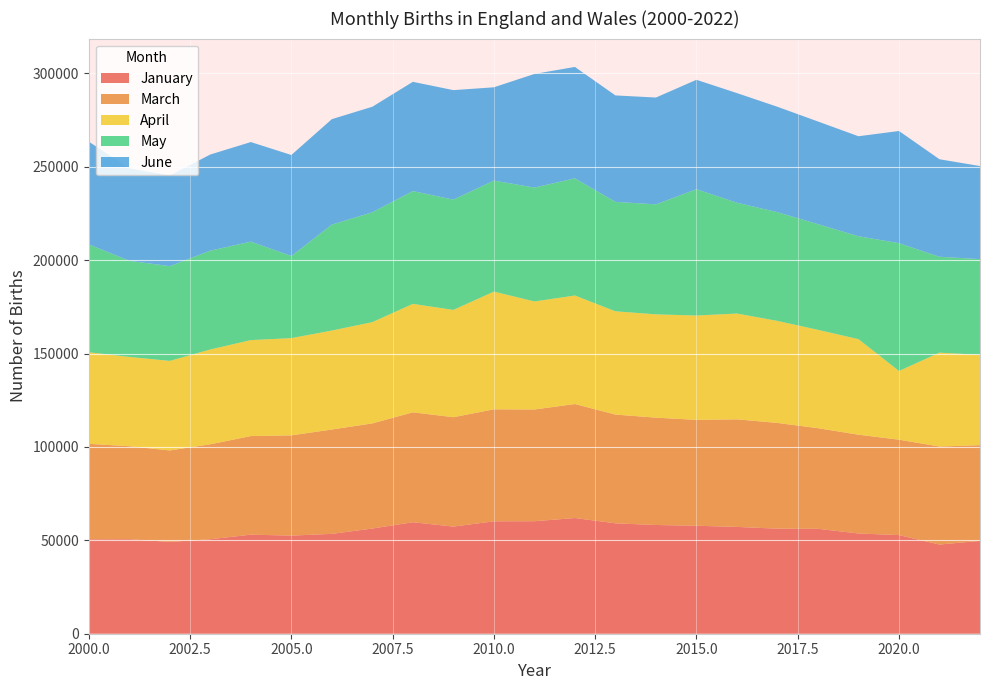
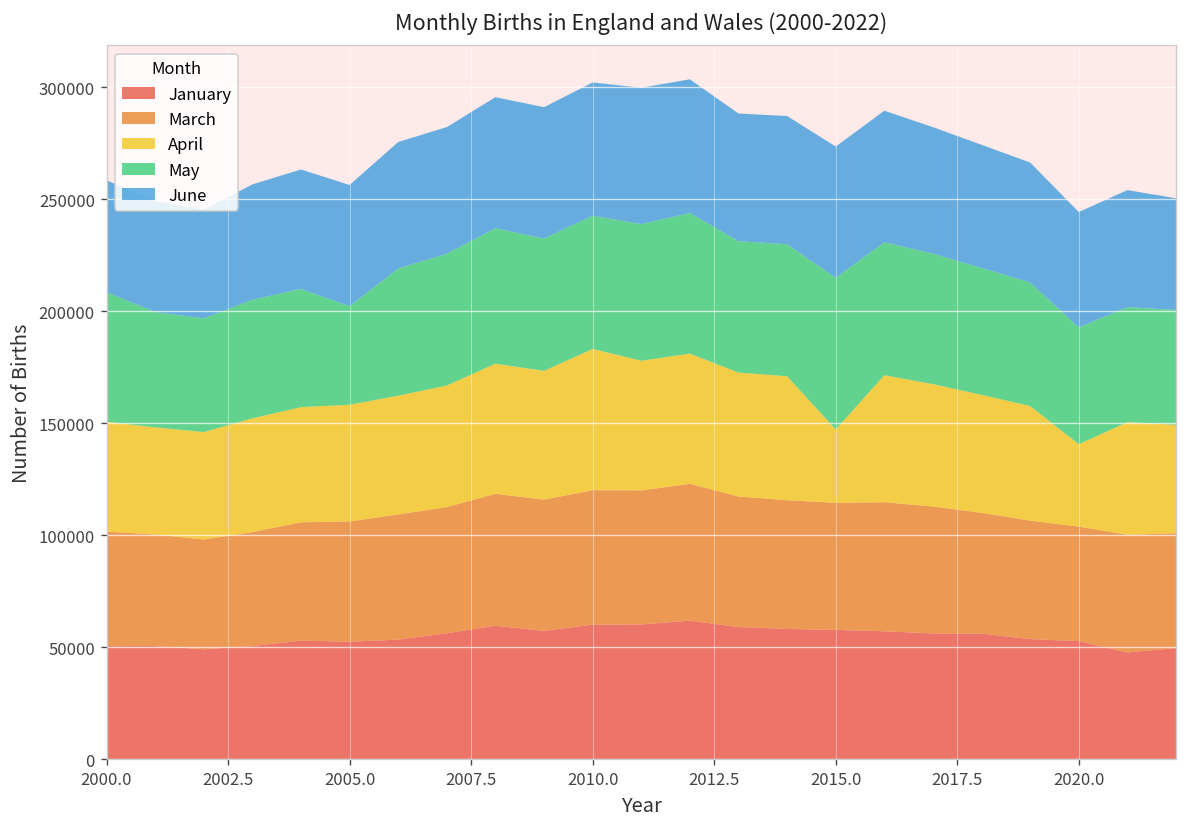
June, 2000.0: 55000 -> 50000
June, 2010.0: 50000 -> 59000
April, 2015.0: 56000 -> 33000
May, 2020.0: 68000 -> 52000
June, 2020.0: 60000 -> 51000
